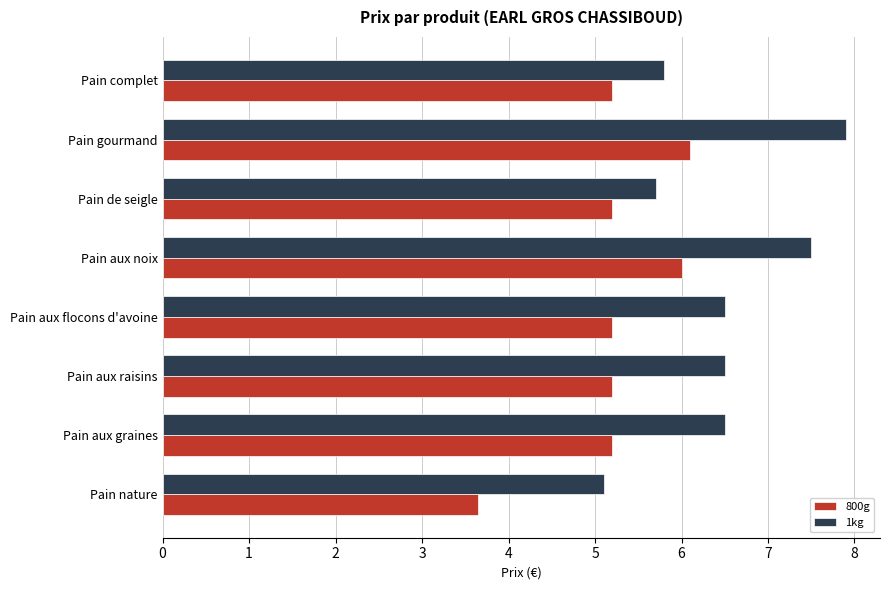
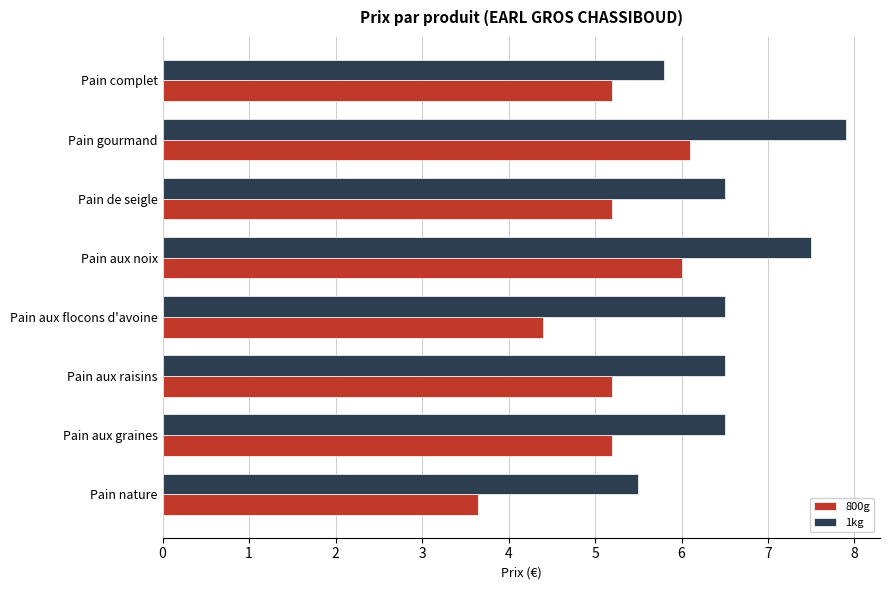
1kg, Pain de seigle: 5.7 -> 6.5
800g, Pain aux flocons d'avoine: 5.2 -> 4.4
1kg, Pain nature: 5.1 -> 5.5
